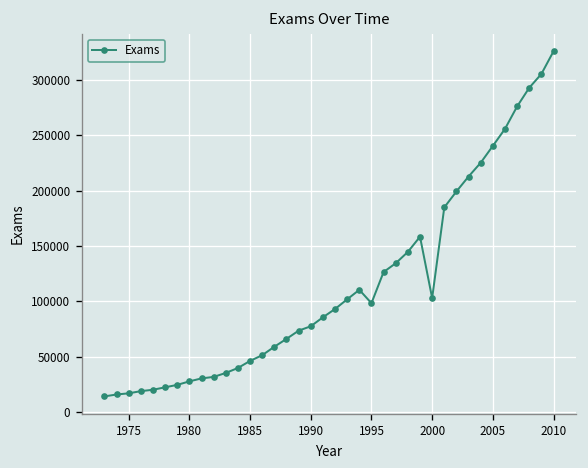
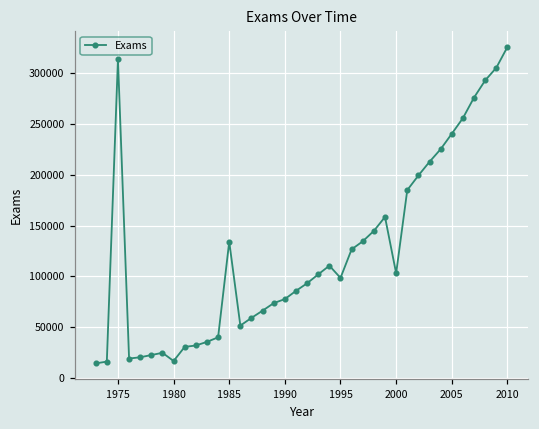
1975: 20000 -> 310000
1980: 30000 -> 20000
1985: 50000 -> 130000
